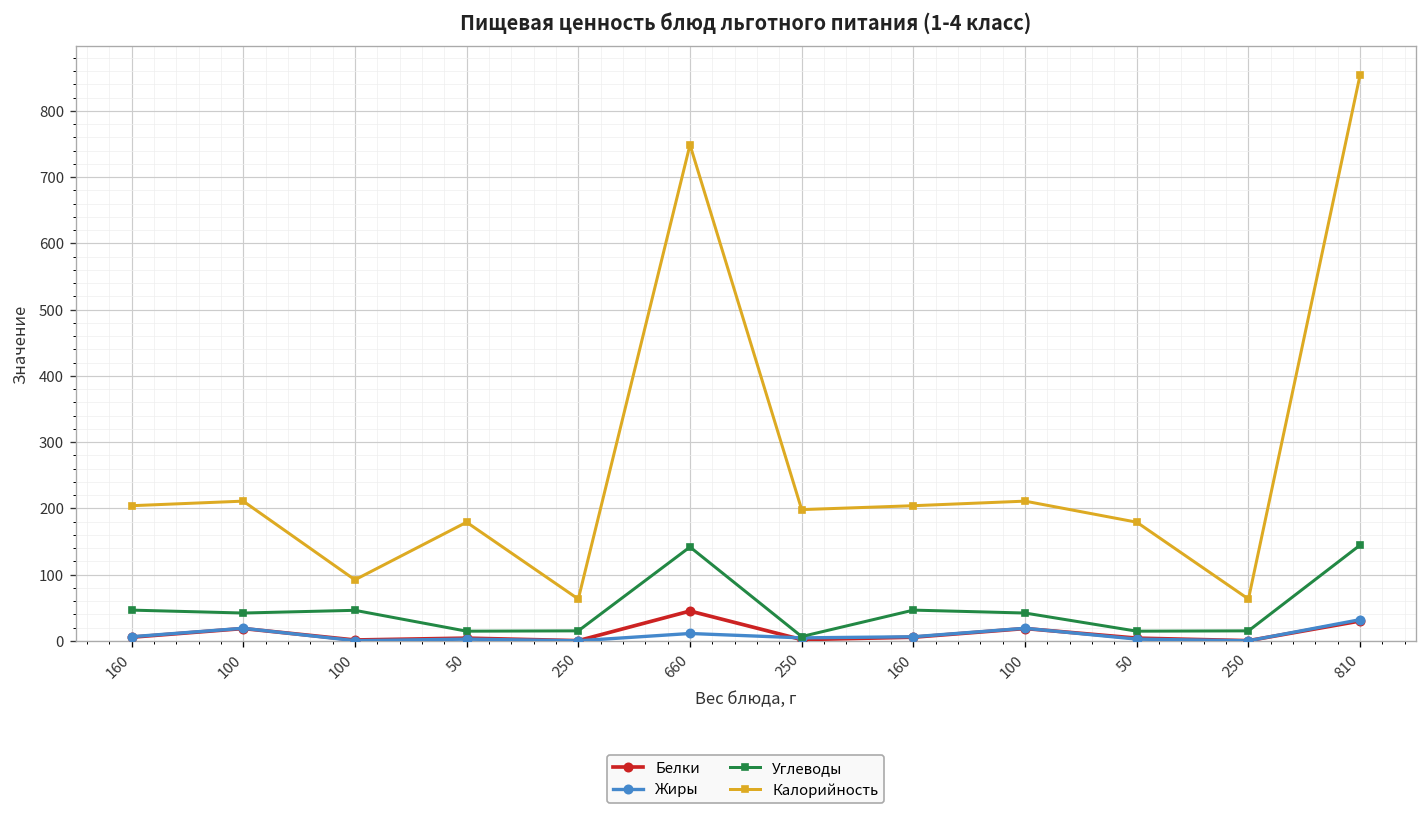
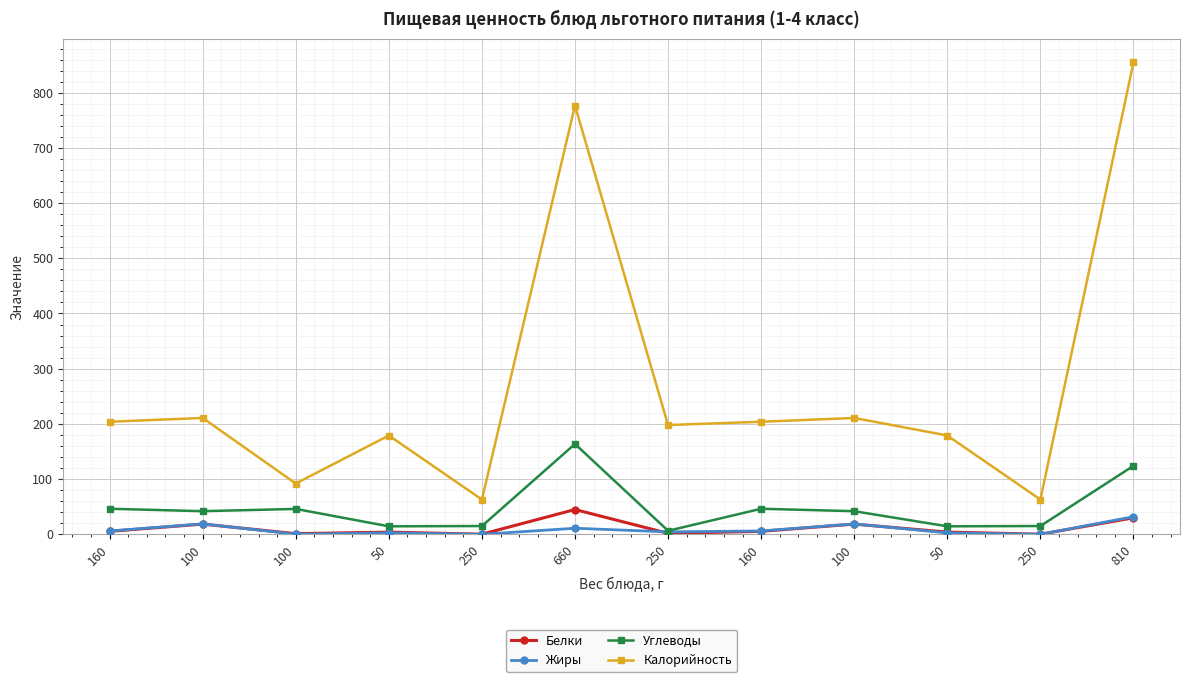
Углеводы, 660: 140 -> 160
Калорийность, 660: 750 -> 780
Углеводы, 810: 140 -> 120
